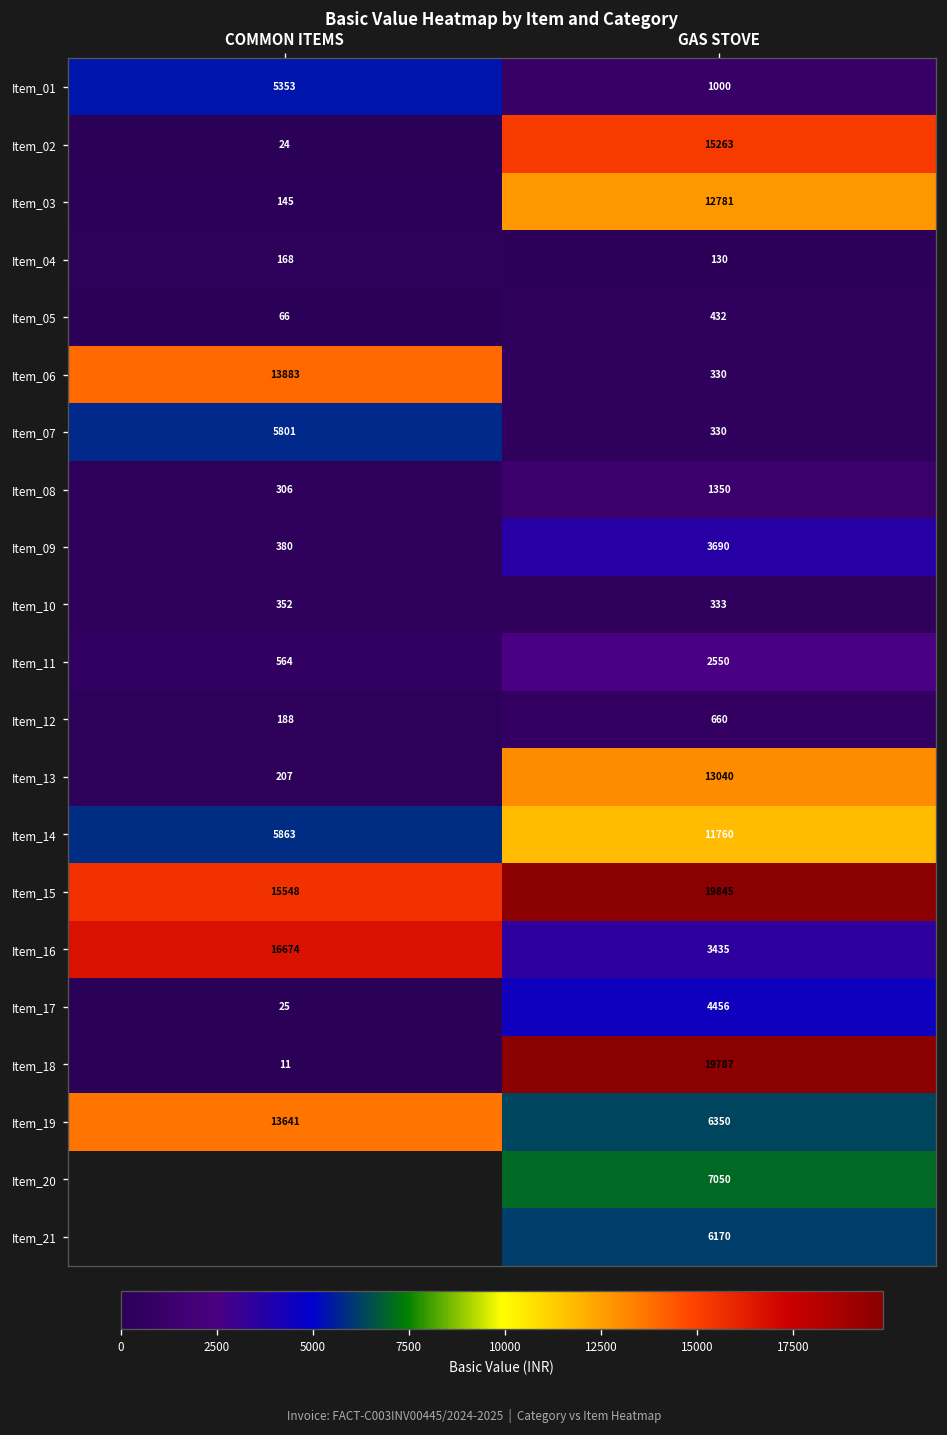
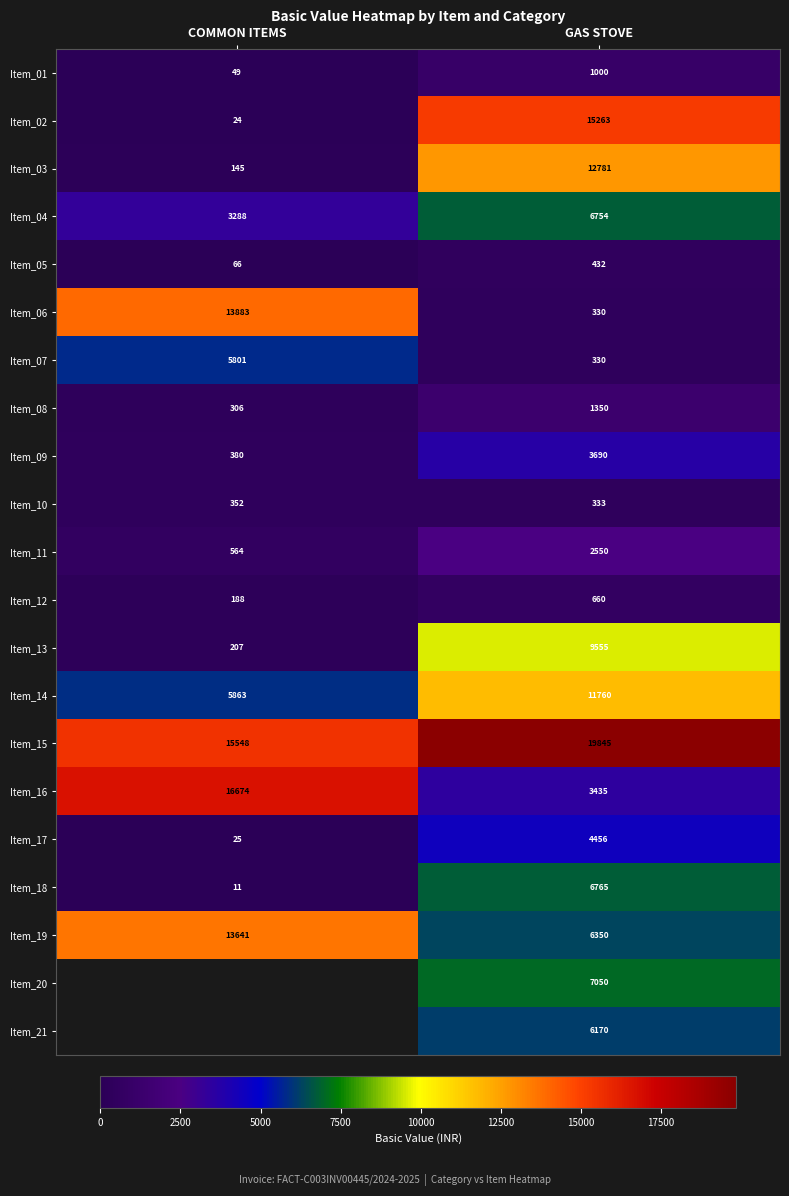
Item_01, COMMON ITEMS: 5353 -> 49
Item_04, COMMON ITEMS: 168 -> 3288
Item_04, GAS STOVE: 130 -> 6754
Item_13, GAS STOVE: 13040 -> 9555
Item_18, GAS STOVE: 19787 -> 6765
